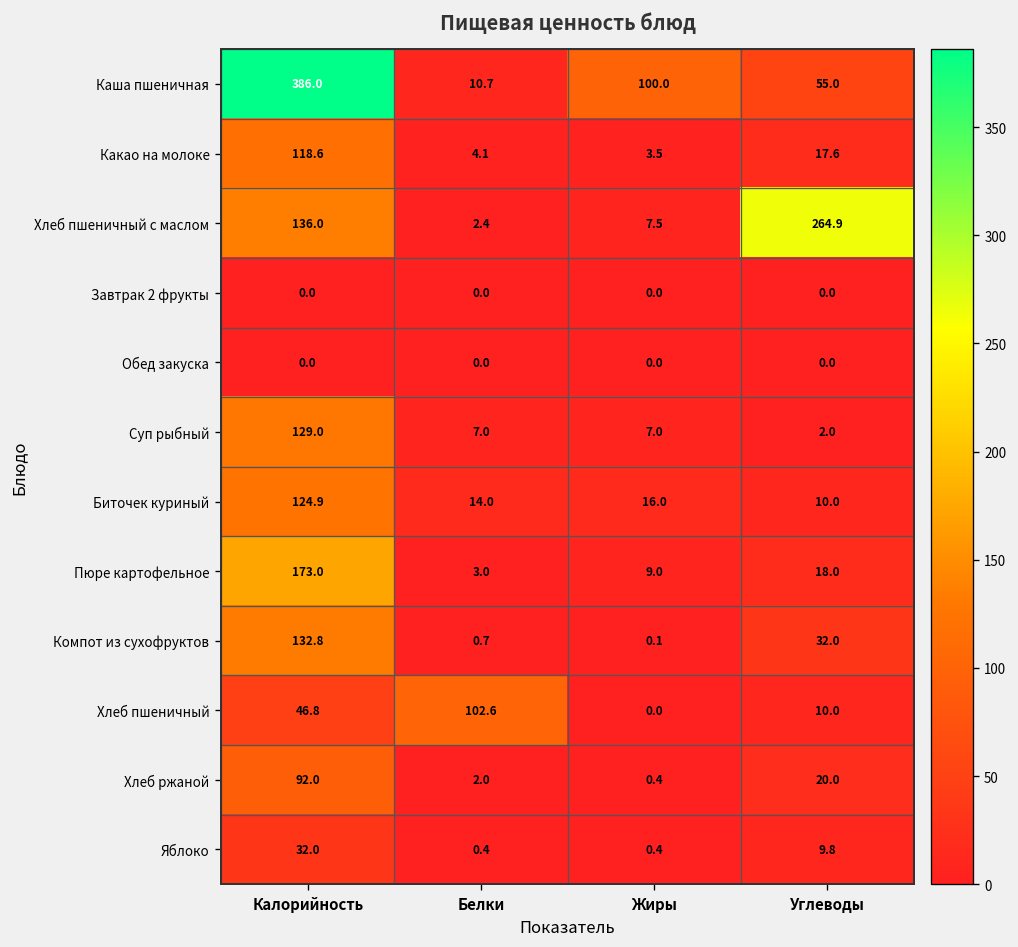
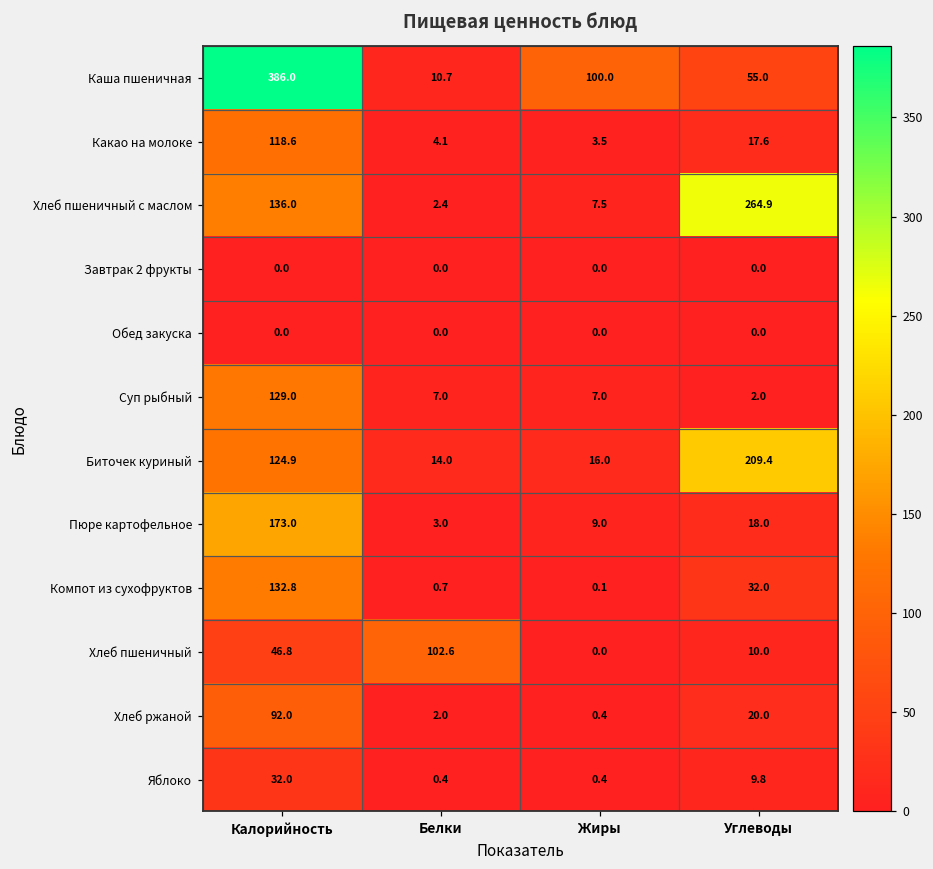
Биточек куриный, Углеводы: 10.0 -> 209.4
